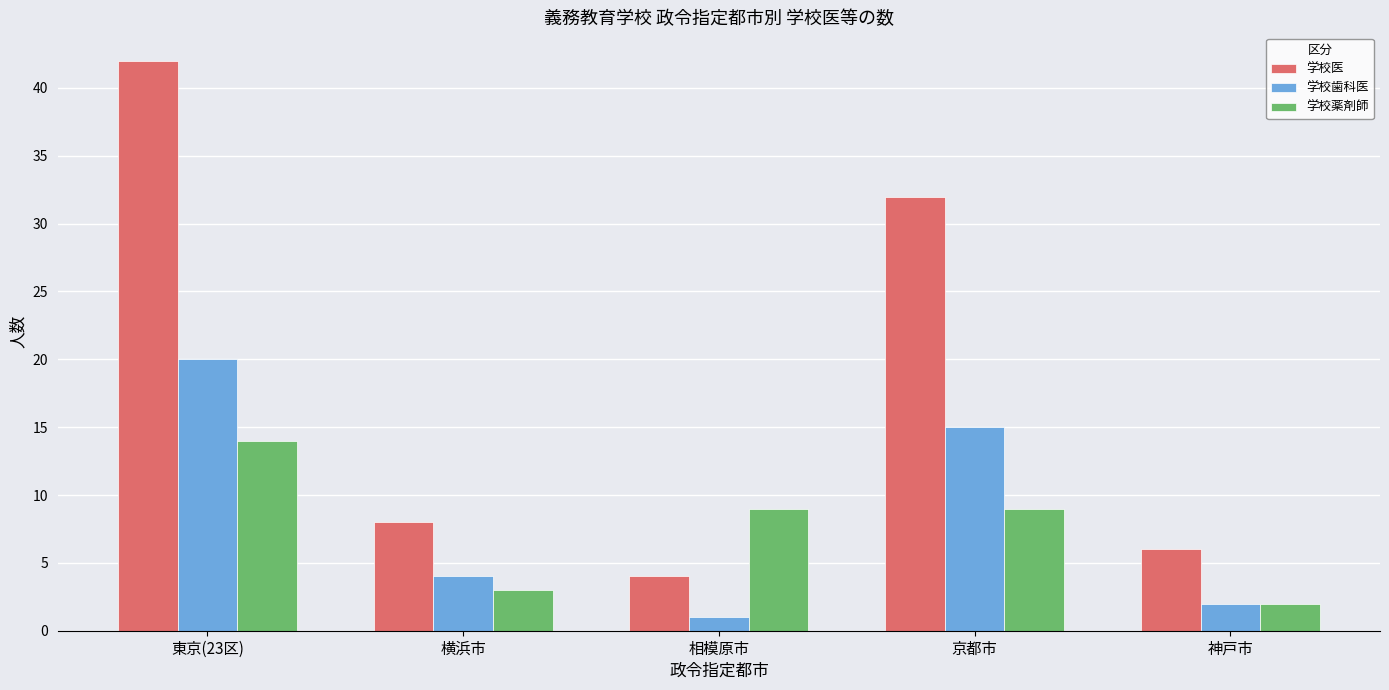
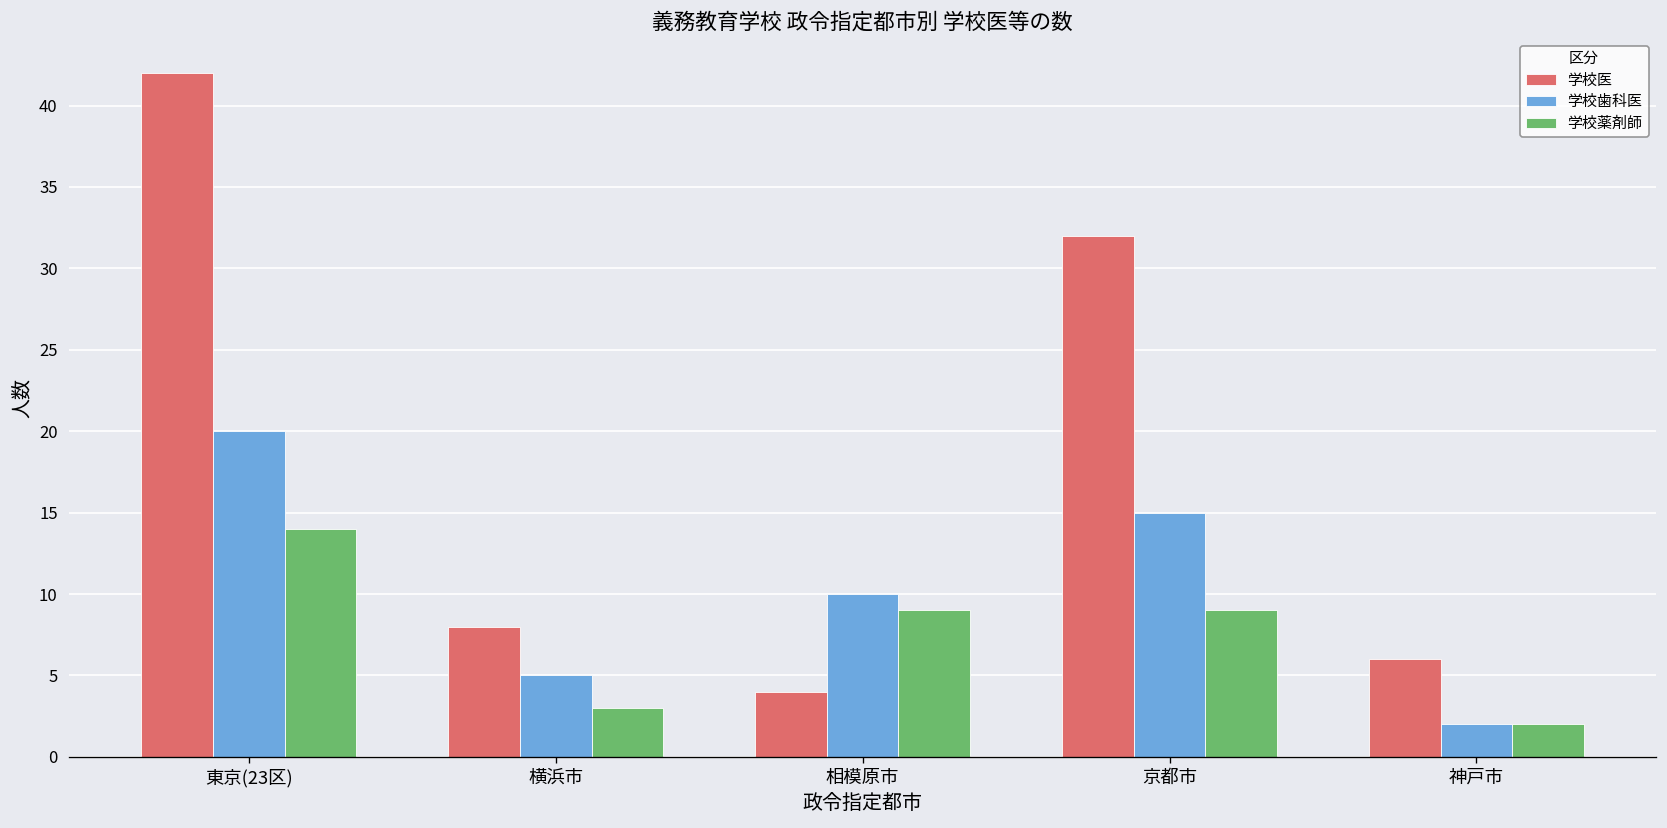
学校歯科医, 横浜市: 4 -> 5
学校歯科医, 相模原市: 1 -> 10
